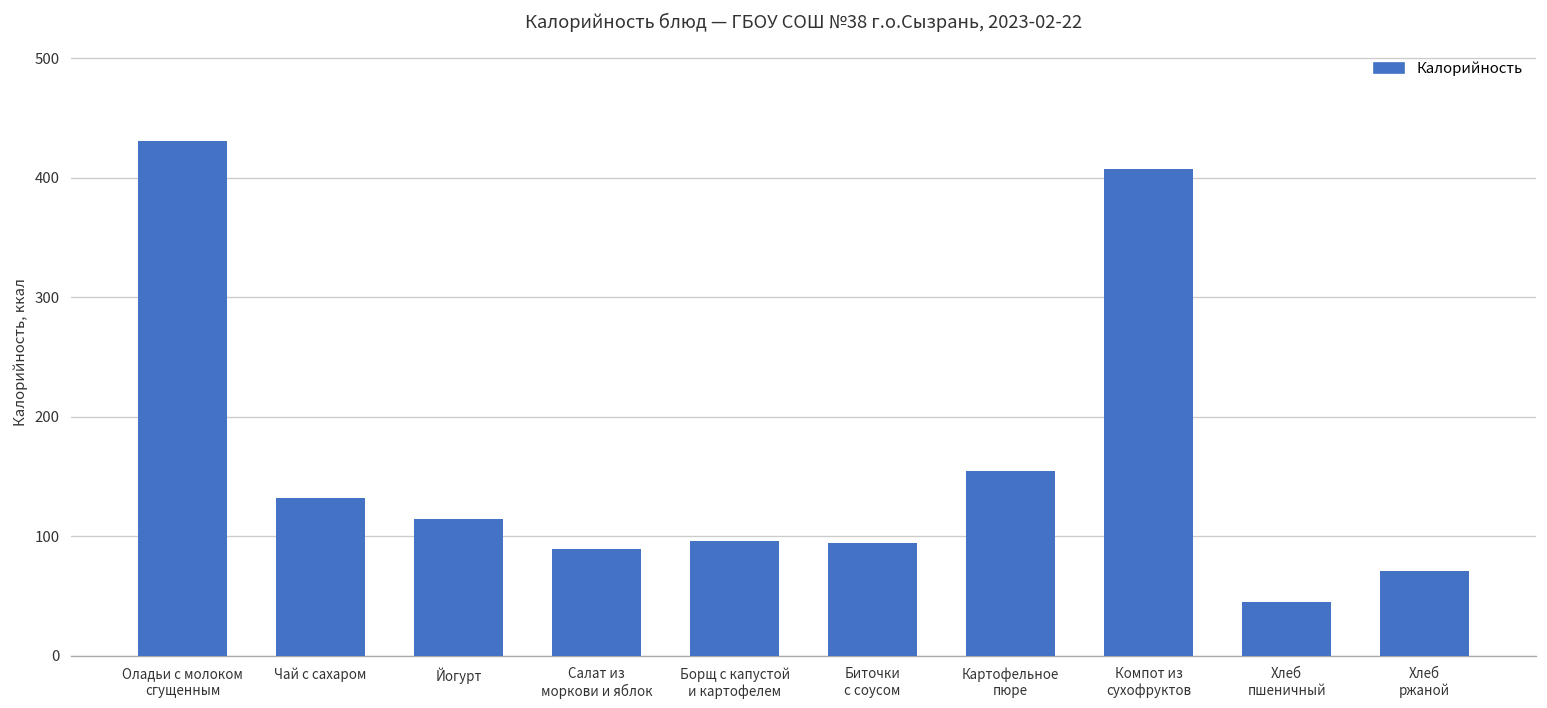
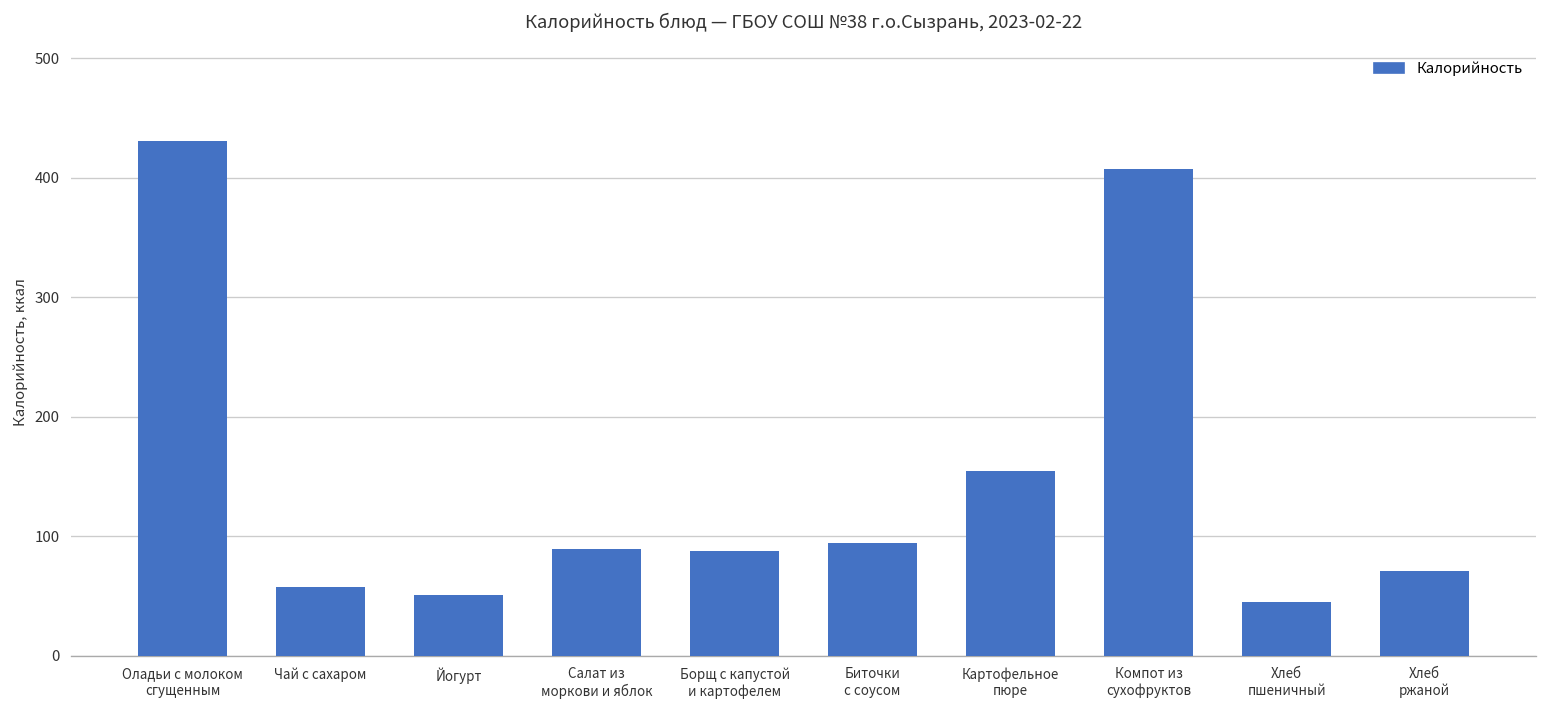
Чай с сахаром: 130 -> 60
Йогурт: 110 -> 50
Борщ с капустой и картофелем: 100 -> 90
